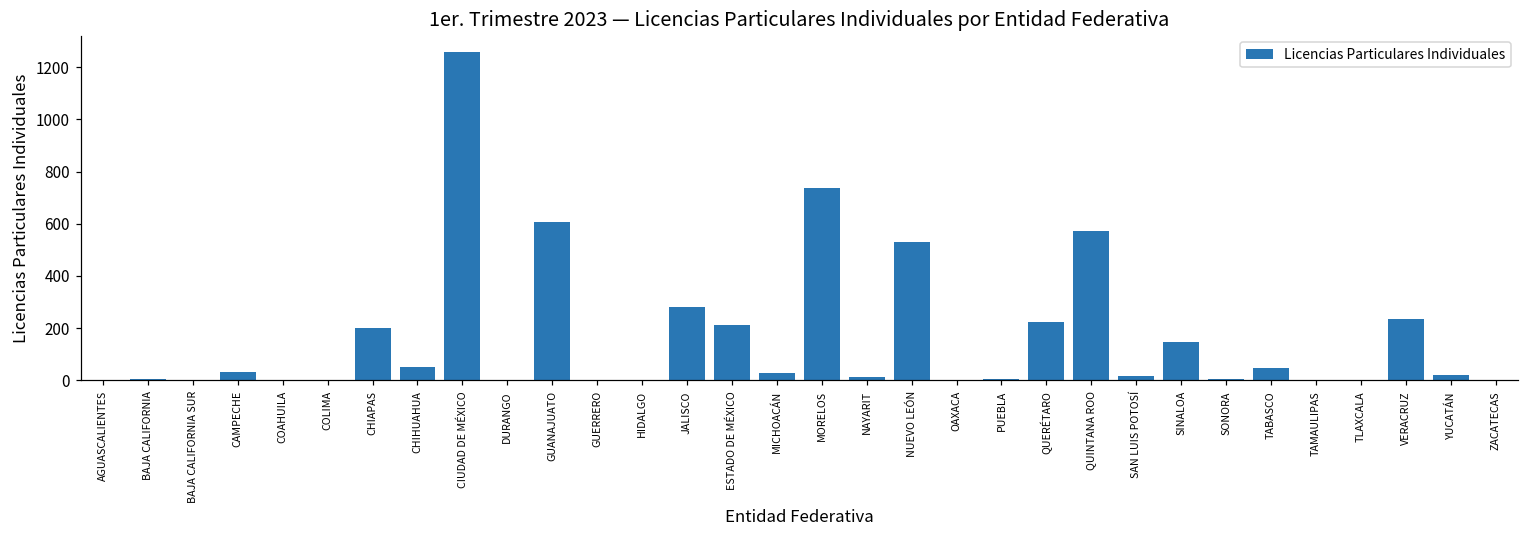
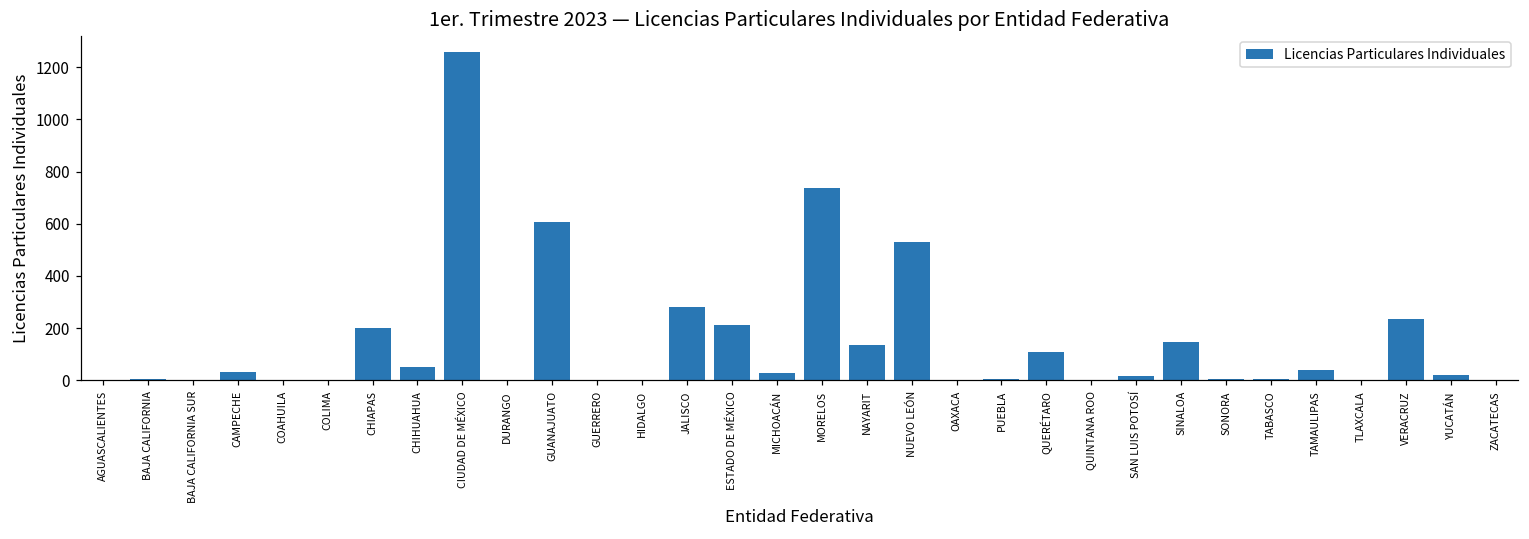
NAYARIT: 20 -> 140
QUERÉTARO: 220 -> 110
QUINTANA ROO: 570 -> 0
TABASCO: 50 -> 10
TAMAULIPAS: 0 -> 40
